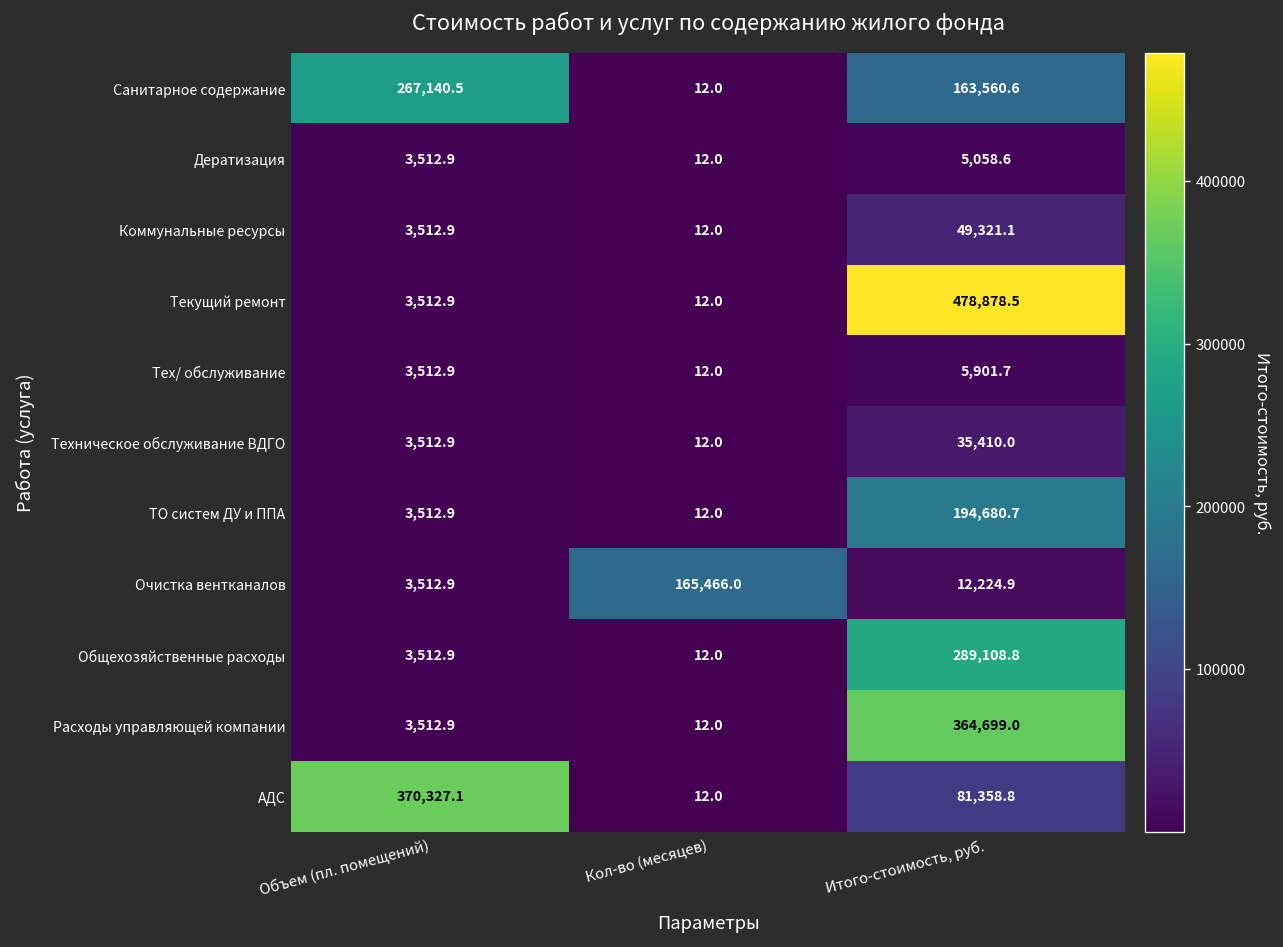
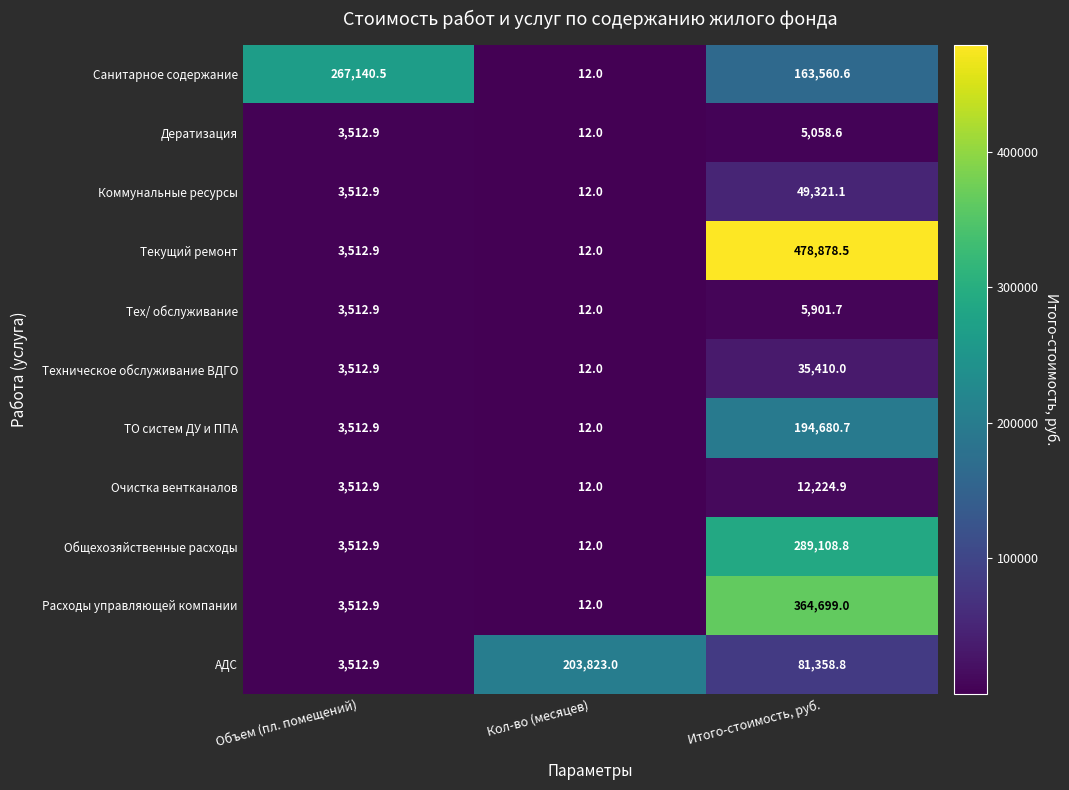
Очистка вентканалов, Кол-во (месяцев): 165,466.0 -> 12.0
АДС, Объем (пл. помещений): 370,327.1 -> 3,512.9
АДС, Кол-во (месяцев): 12.0 -> 203,823.0
